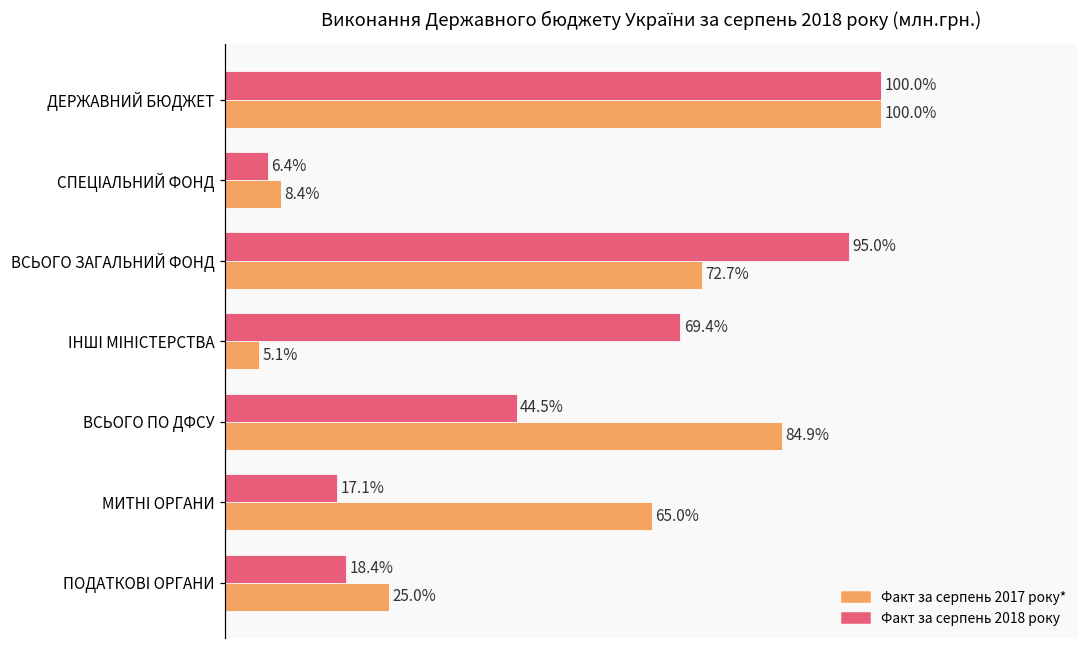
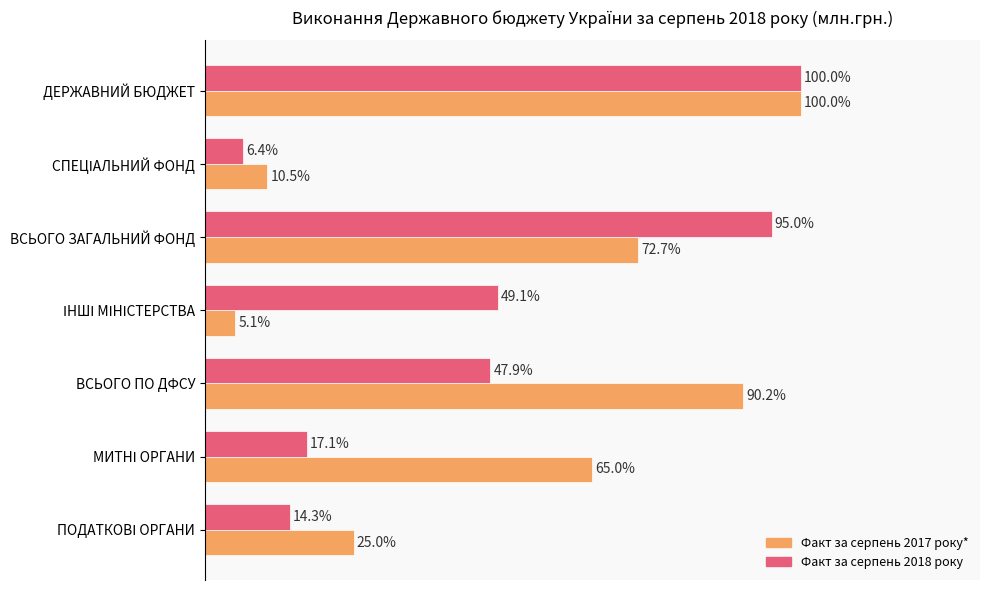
Факт за серпень 2017 року*, СПЕЦІАЛЬНИЙ ФОНД: 8.4% -> 10.5%
Факт за серпень 2018 року, ІНШІ МІНІСТЕРСТВА: 69.4% -> 49.1%
Факт за серпень 2018 року, ВСЬОГО ПО ДФСУ: 44.5% -> 47.9%
Факт за серпень 2017 року*, ВСЬОГО ПО ДФСУ: 84.9% -> 90.2%
Факт за серпень 2018 року, ПОДАТКОВІ ОРГАНИ: 18.4% -> 14.3%
